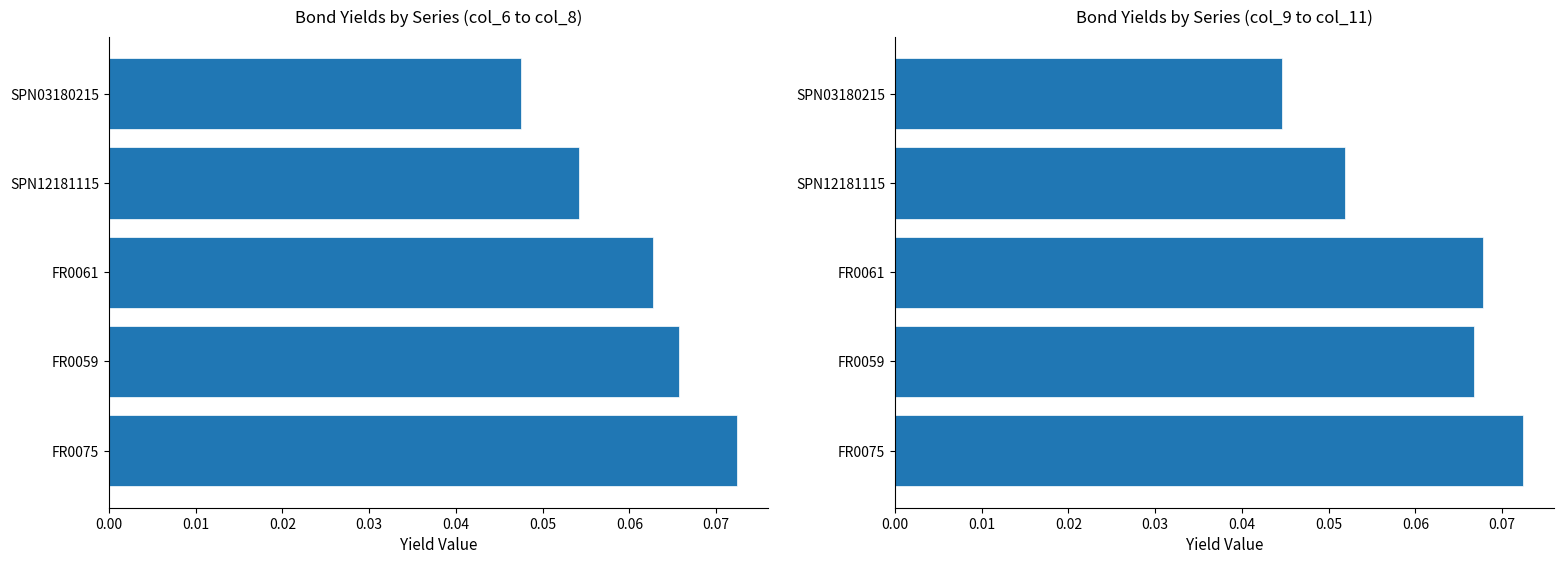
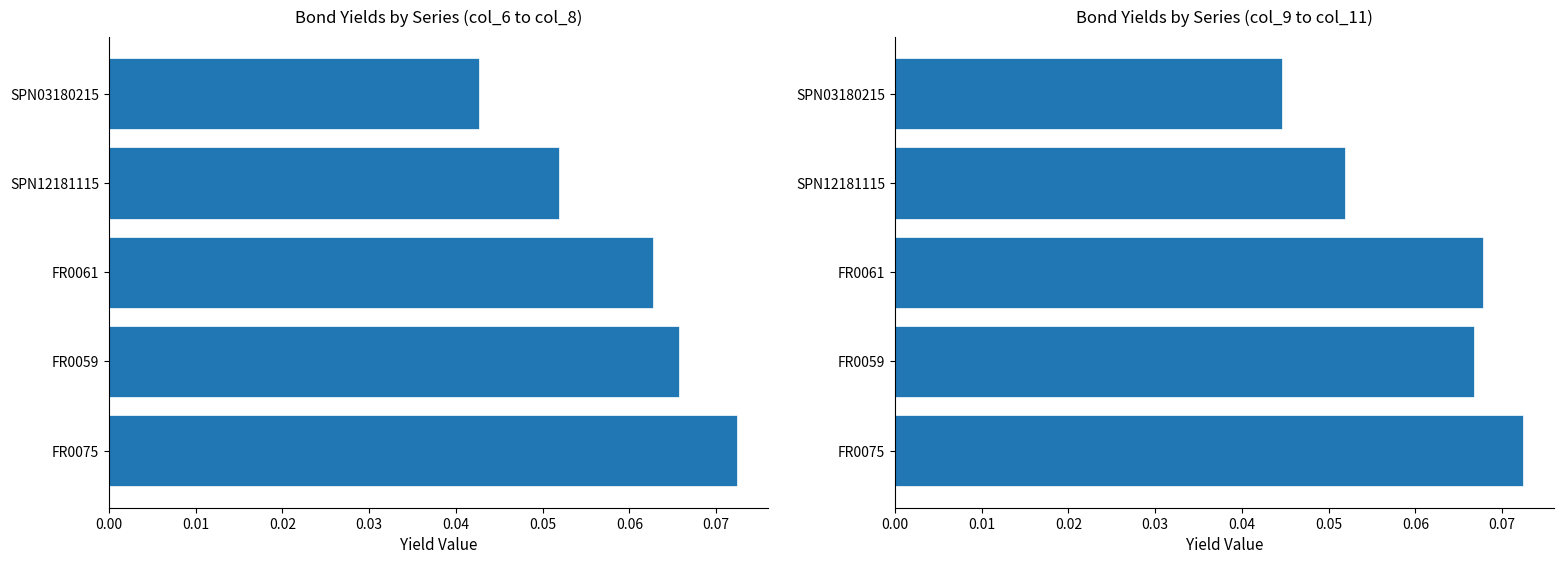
Bond Yields by Series (col_6 to col_8), SPN03180215: 0.048 -> 0.043
Bond Yields by Series (col_6 to col_8), SPN12181115: 0.054 -> 0.052
